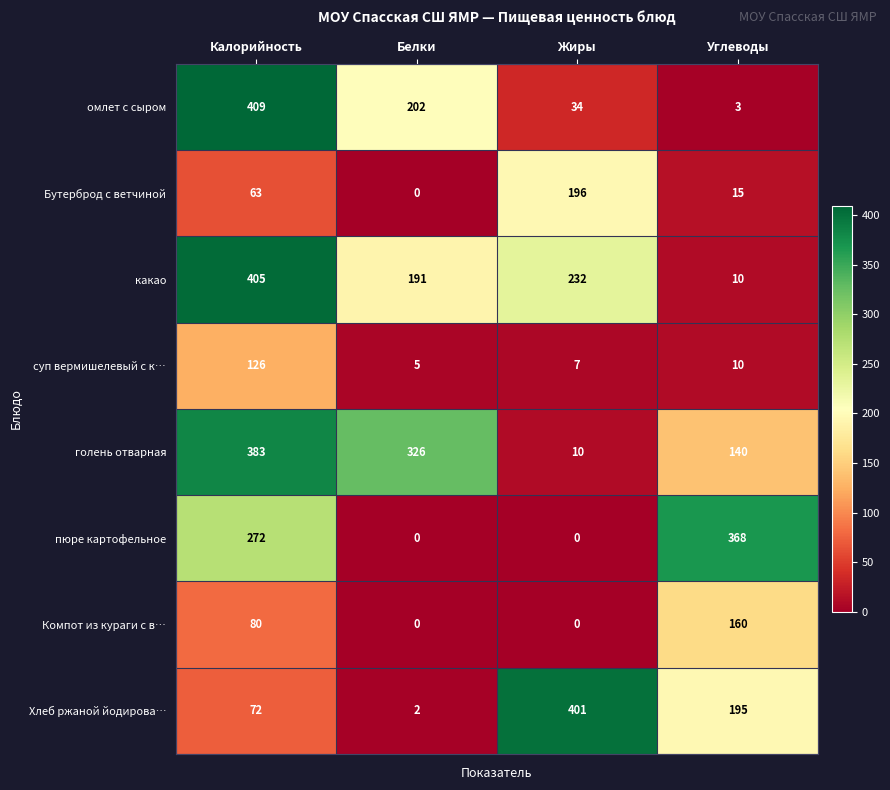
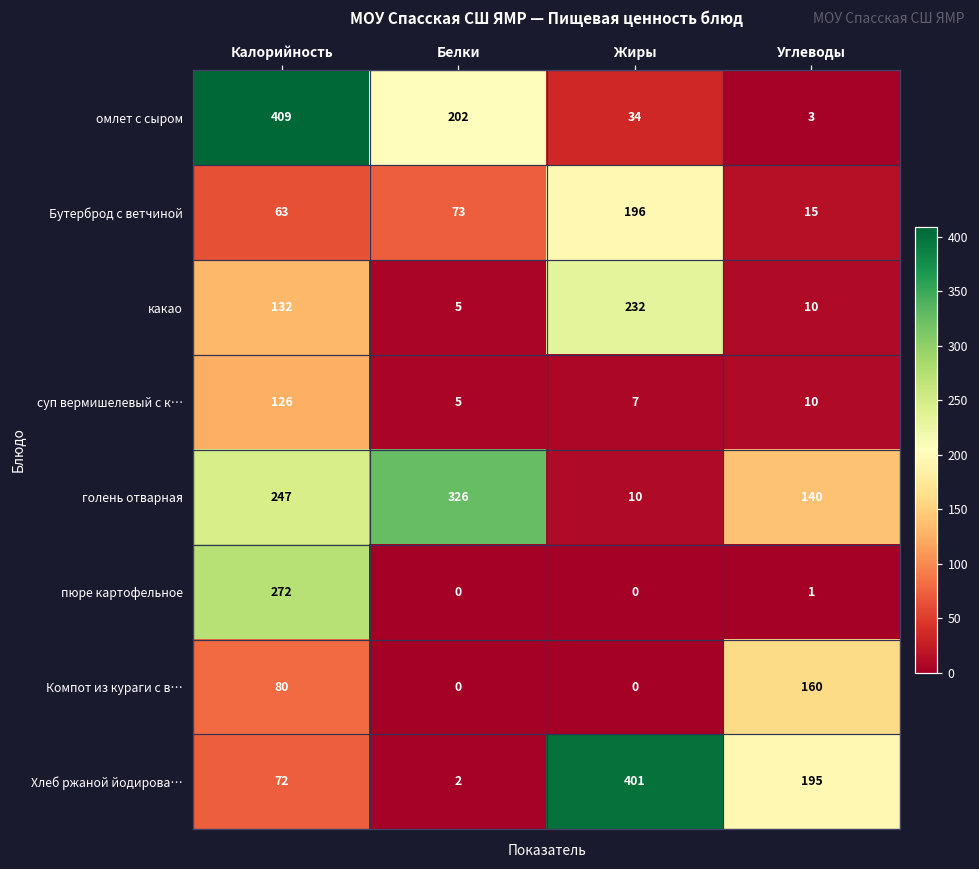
Бутерброд с ветчиной, Белки: 0 -> 73
какао, Калорийность: 405 -> 132
какао, Белки: 191 -> 5
голень отварная, Калорийность: 383 -> 247
пюре картофельное, Углеводы: 368 -> 1
